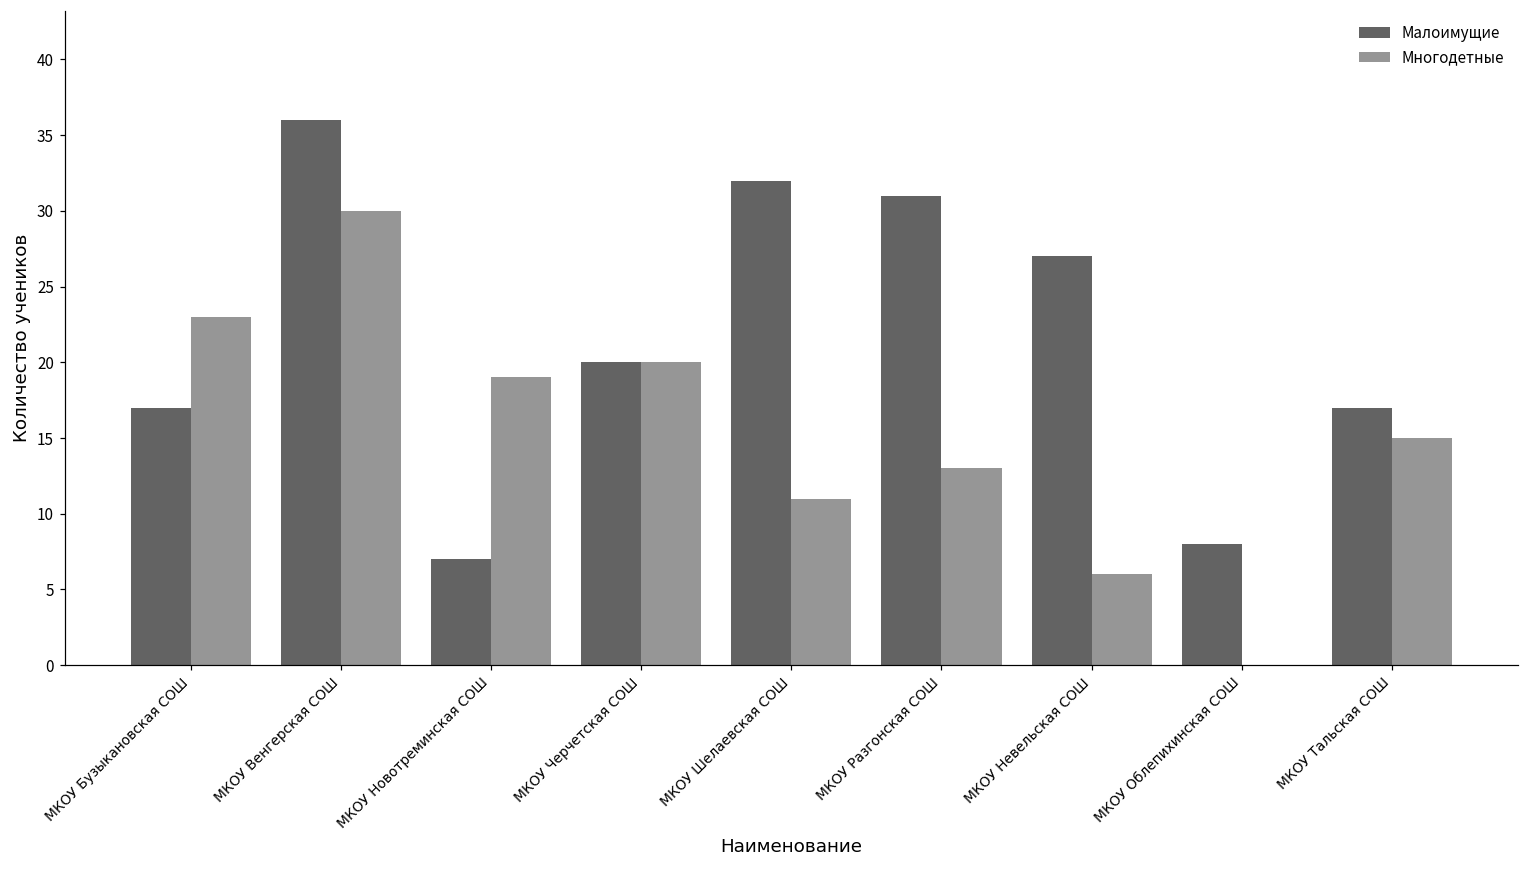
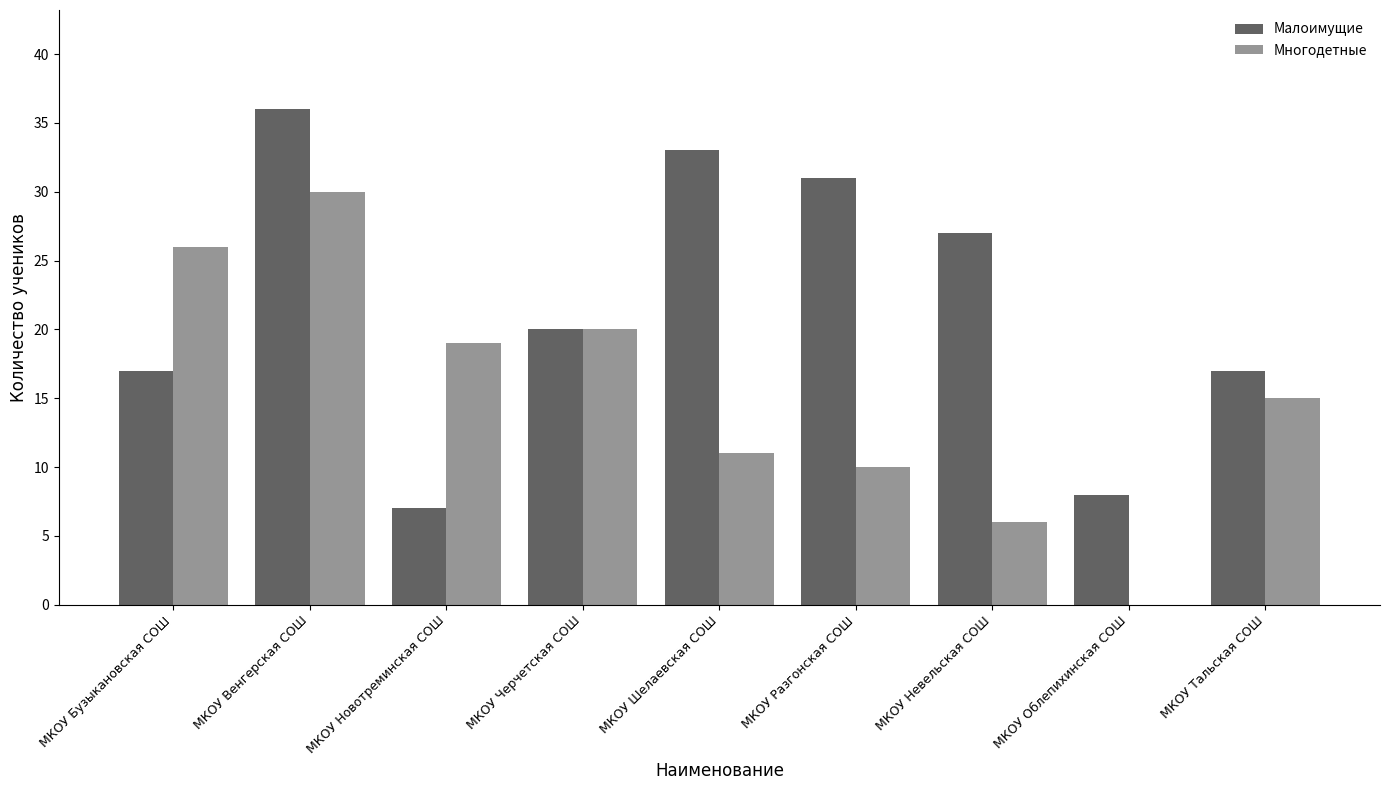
Многодетные, МКОУ Бузыкановская СОШ: 23 -> 26
Малоимущие, МКОУ Шелаевская СОШ: 32 -> 33
Многодетные, МКОУ Разгонская СОШ: 13 -> 10
